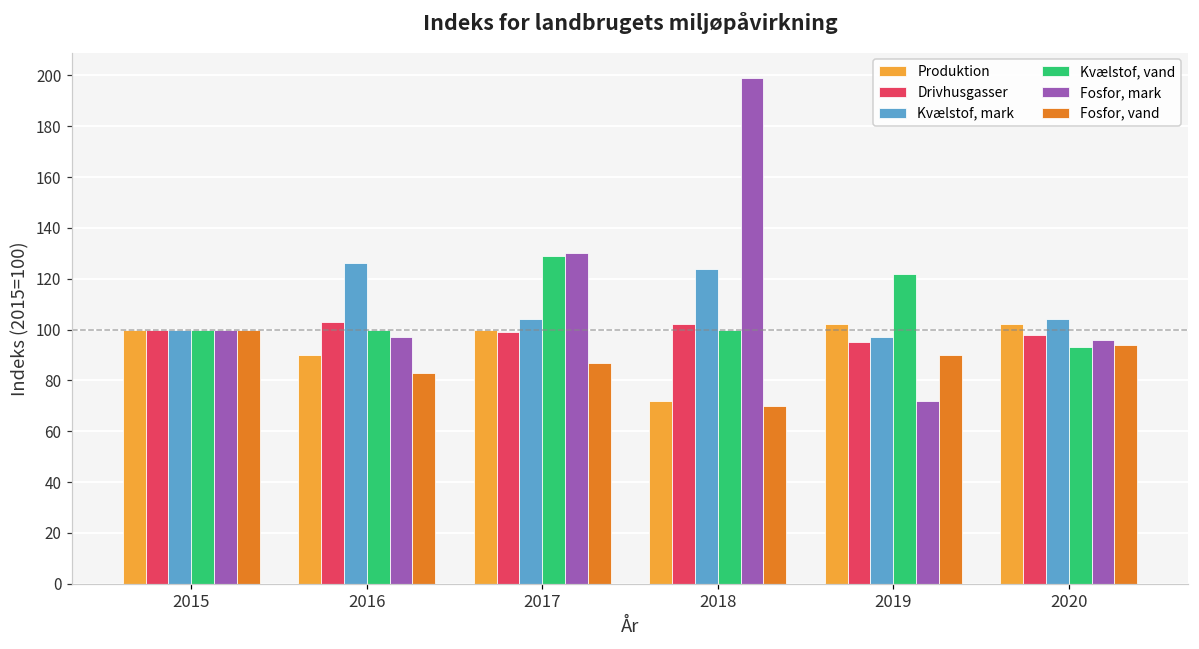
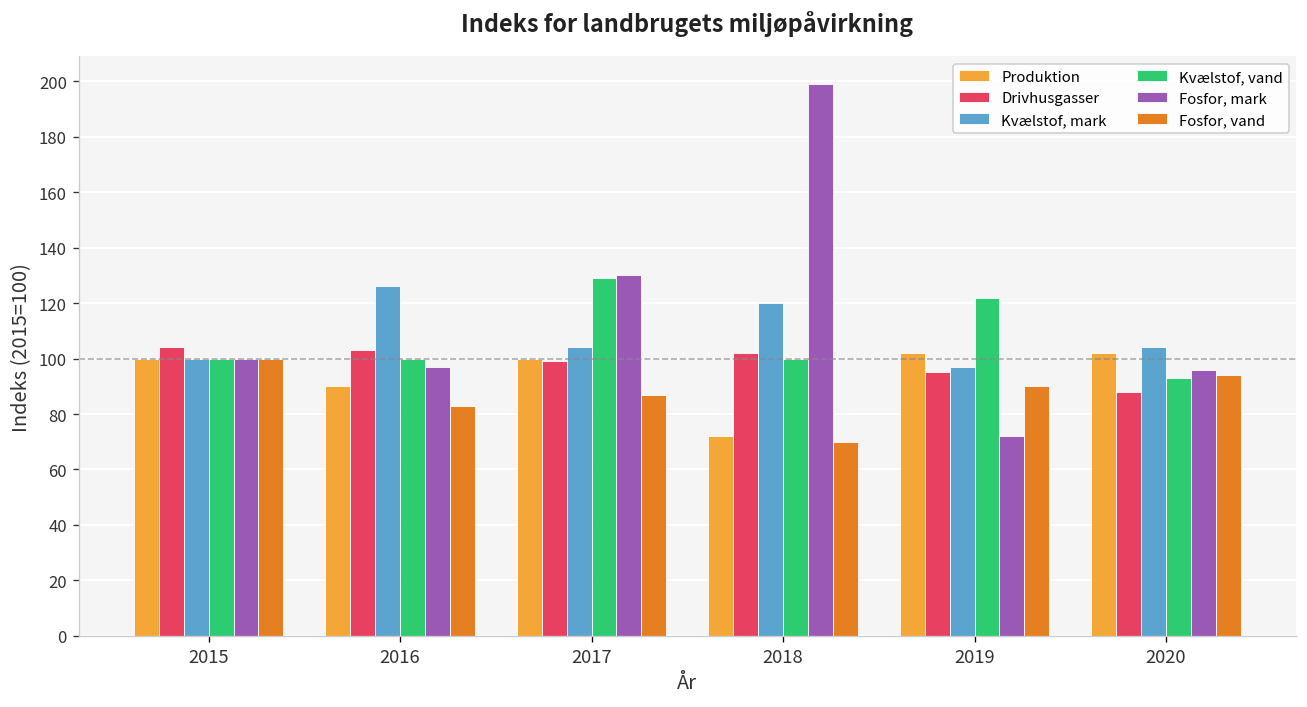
Drivhusgasser, 2015: 100 -> 104
Kvælstof, mark, 2018: 124 -> 120
Drivhusgasser, 2020: 98 -> 88
